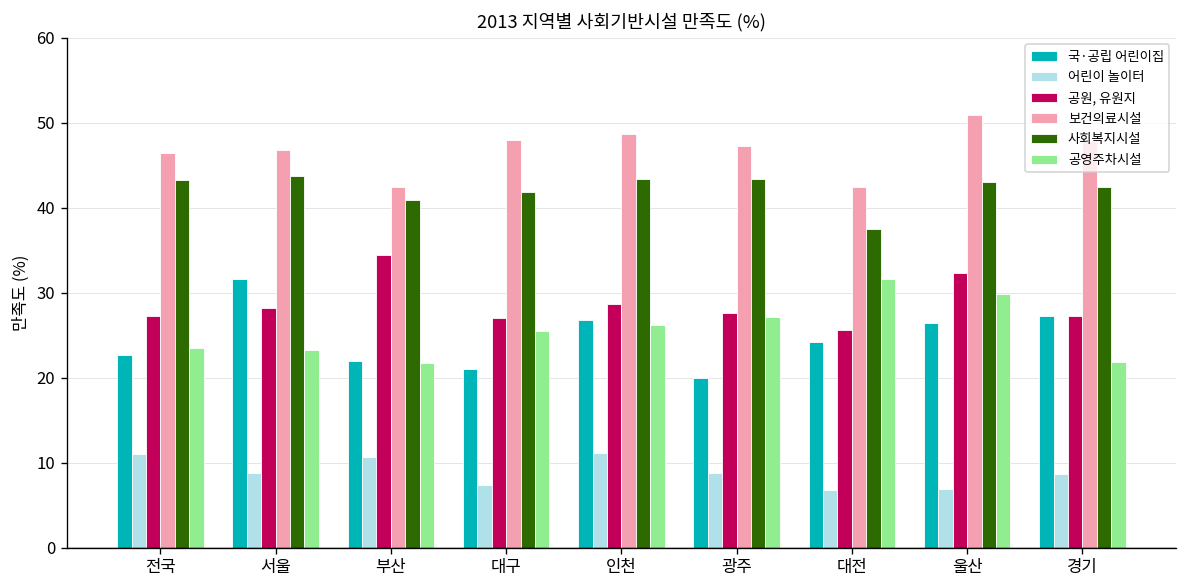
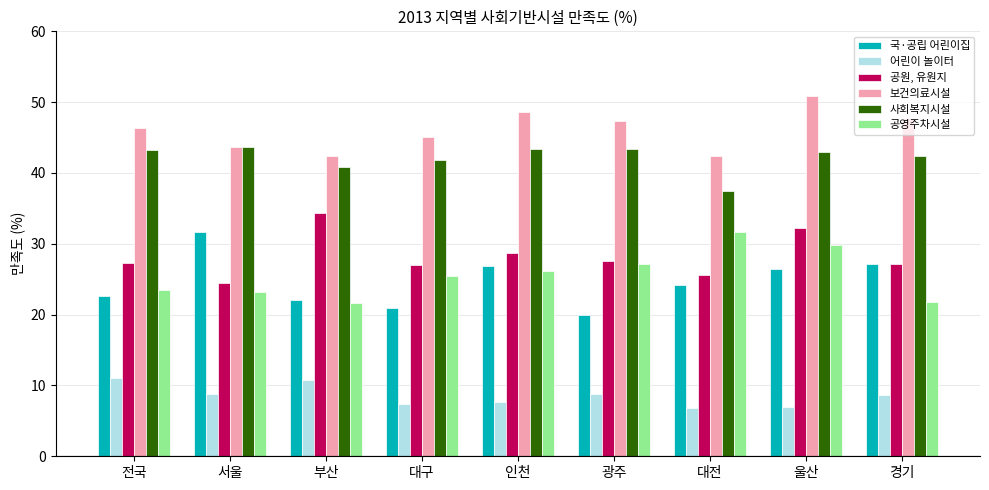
공원, 유원지, 서울: 28 -> 25
보건의료시설, 서울: 47 -> 44
보건의료시설, 대구: 48 -> 45
어린이 놀이터, 인천: 11 -> 8
